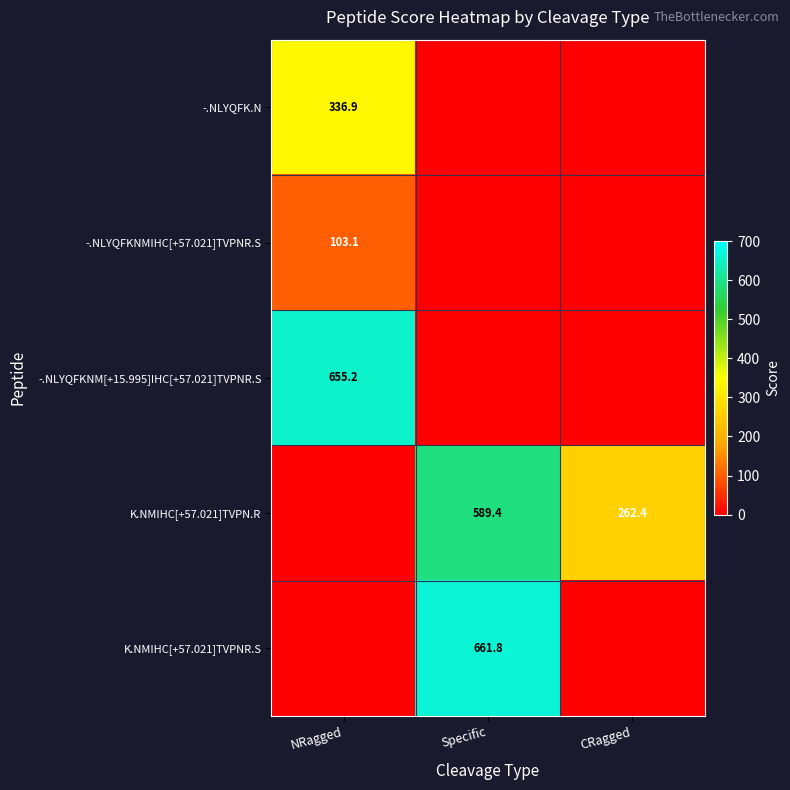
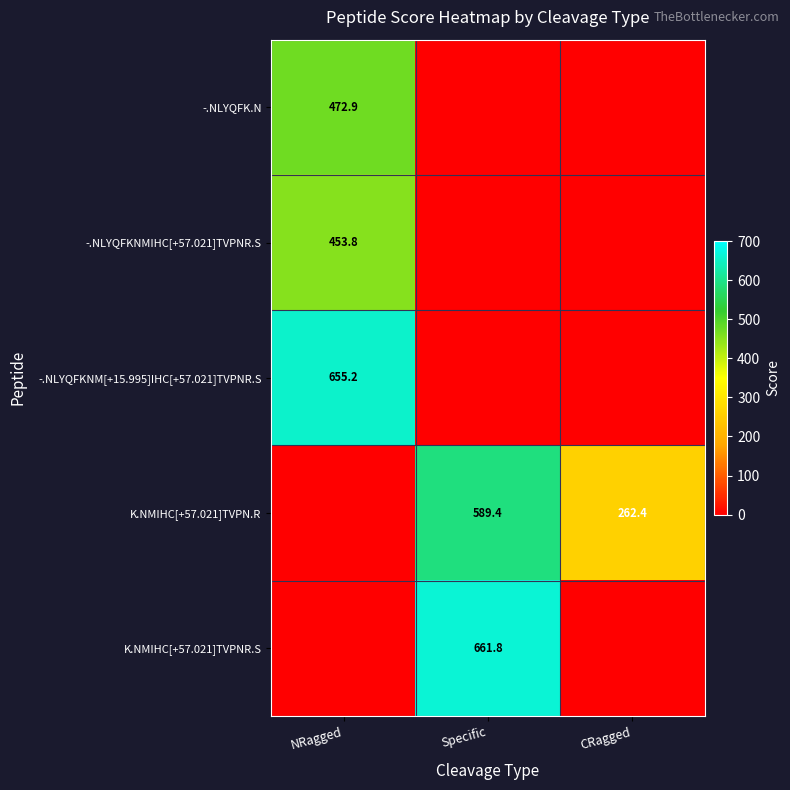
-.NLYQFK.N, NRagged: 336.9 -> 472.9
-.NLYQFKNMIHC[+57.021]TVPNR.S, NRagged: 103.1 -> 453.8
